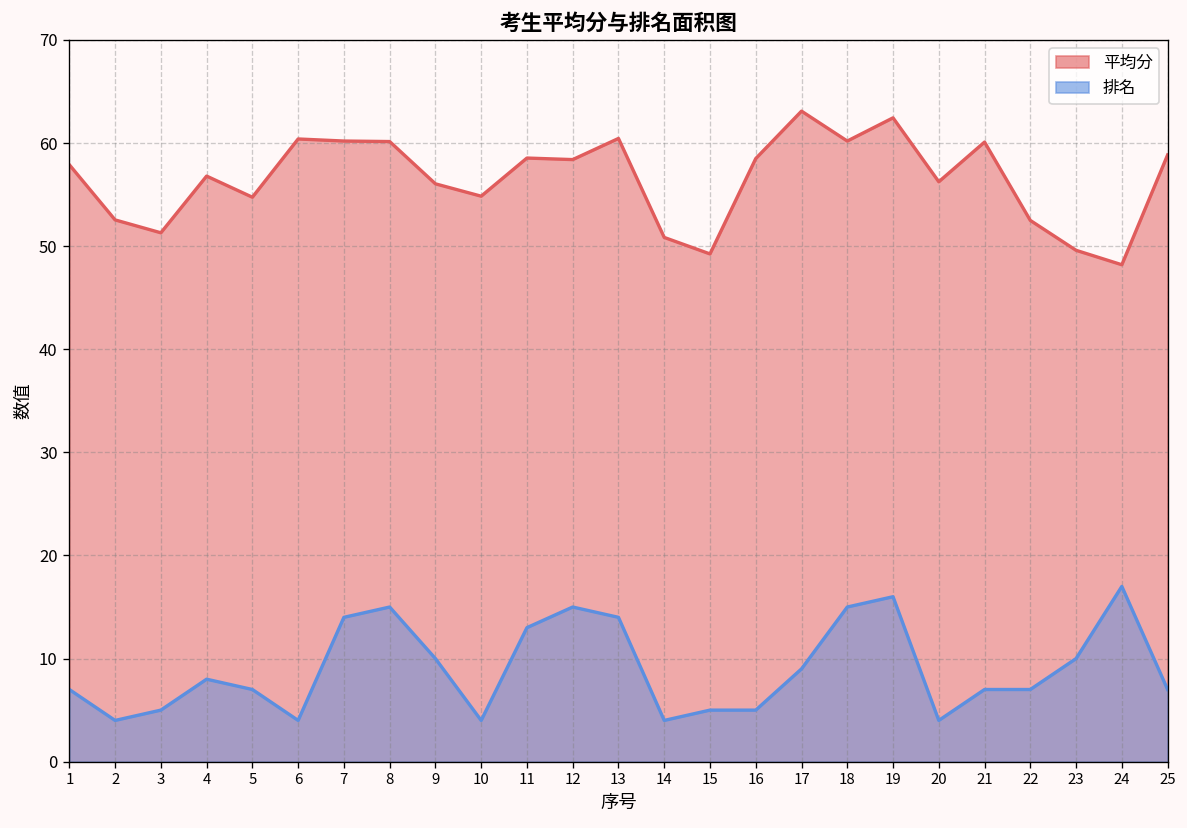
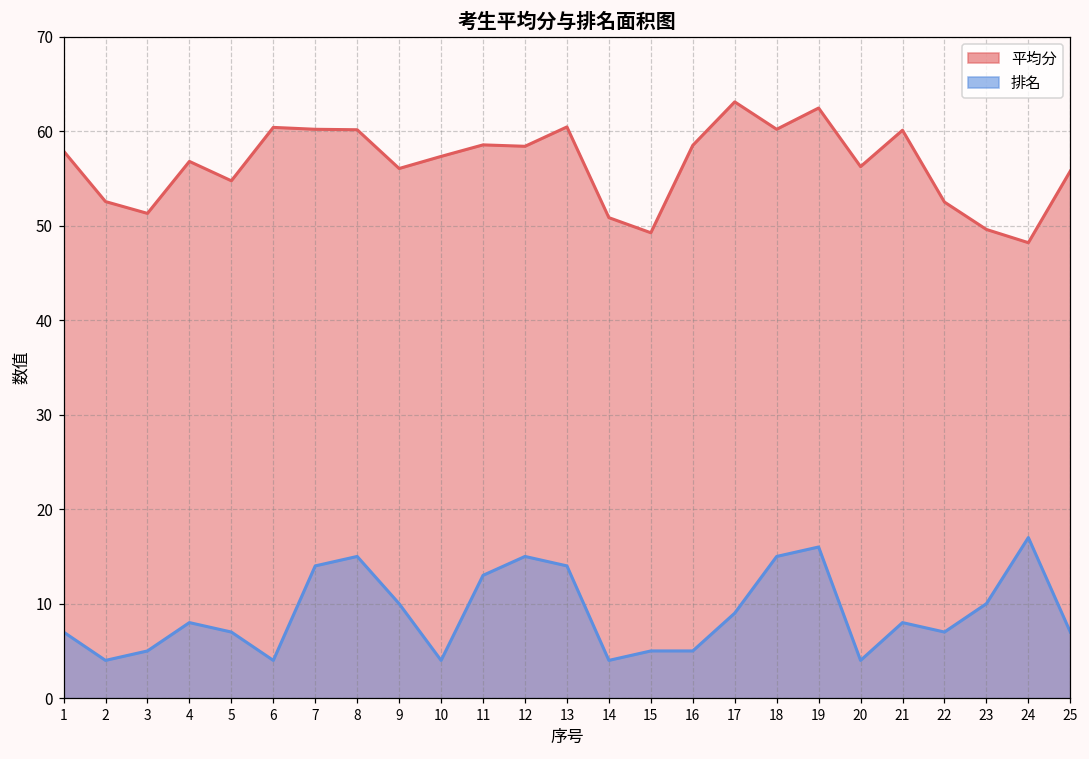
平均分, 10: 55 -> 57
排名, 21: 7 -> 8
平均分, 25: 59 -> 56
